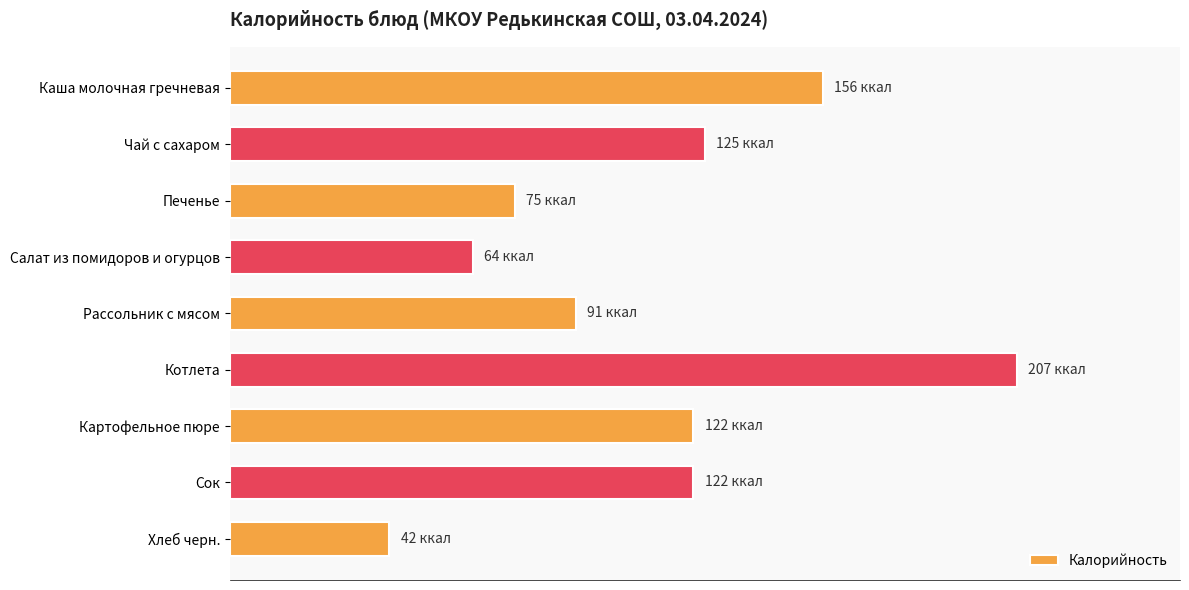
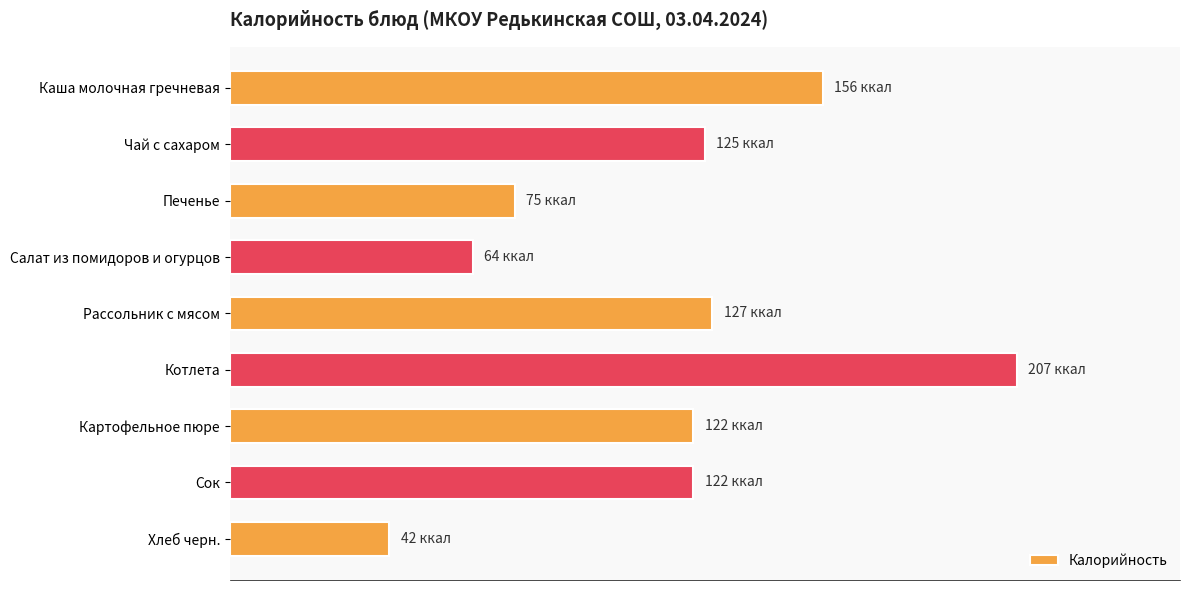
Рассольник с мясом: 91 -> 127
